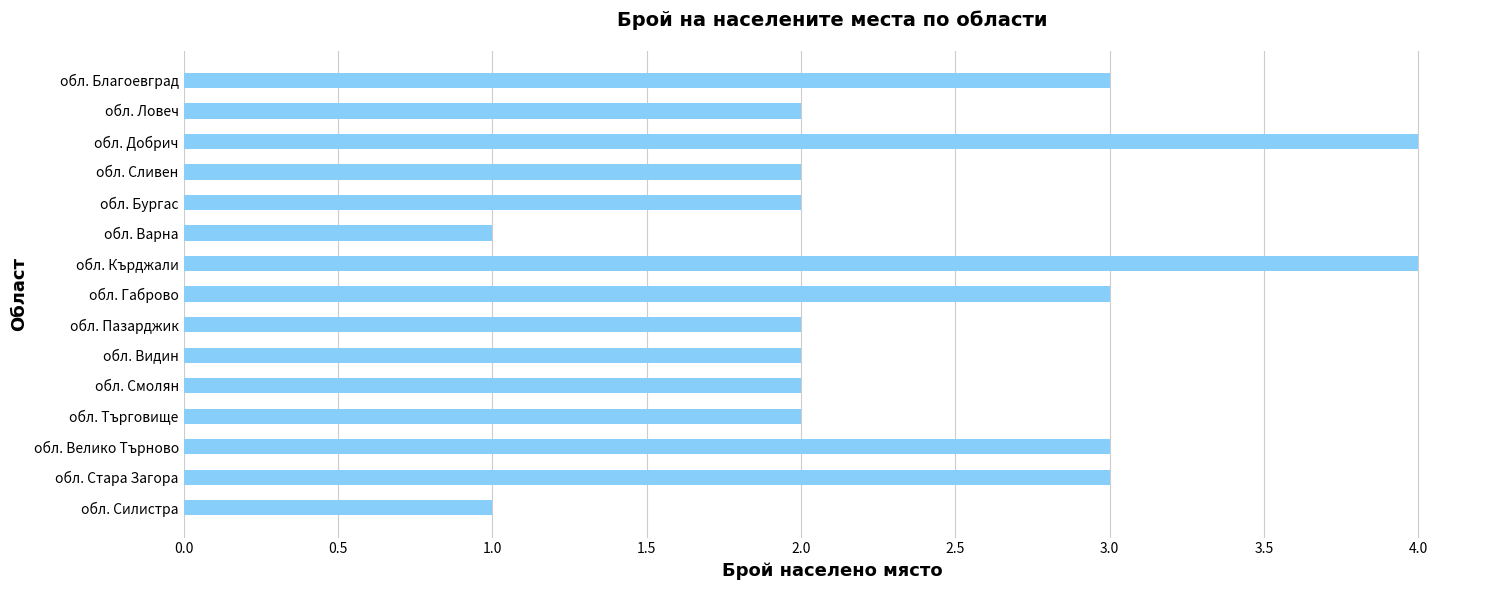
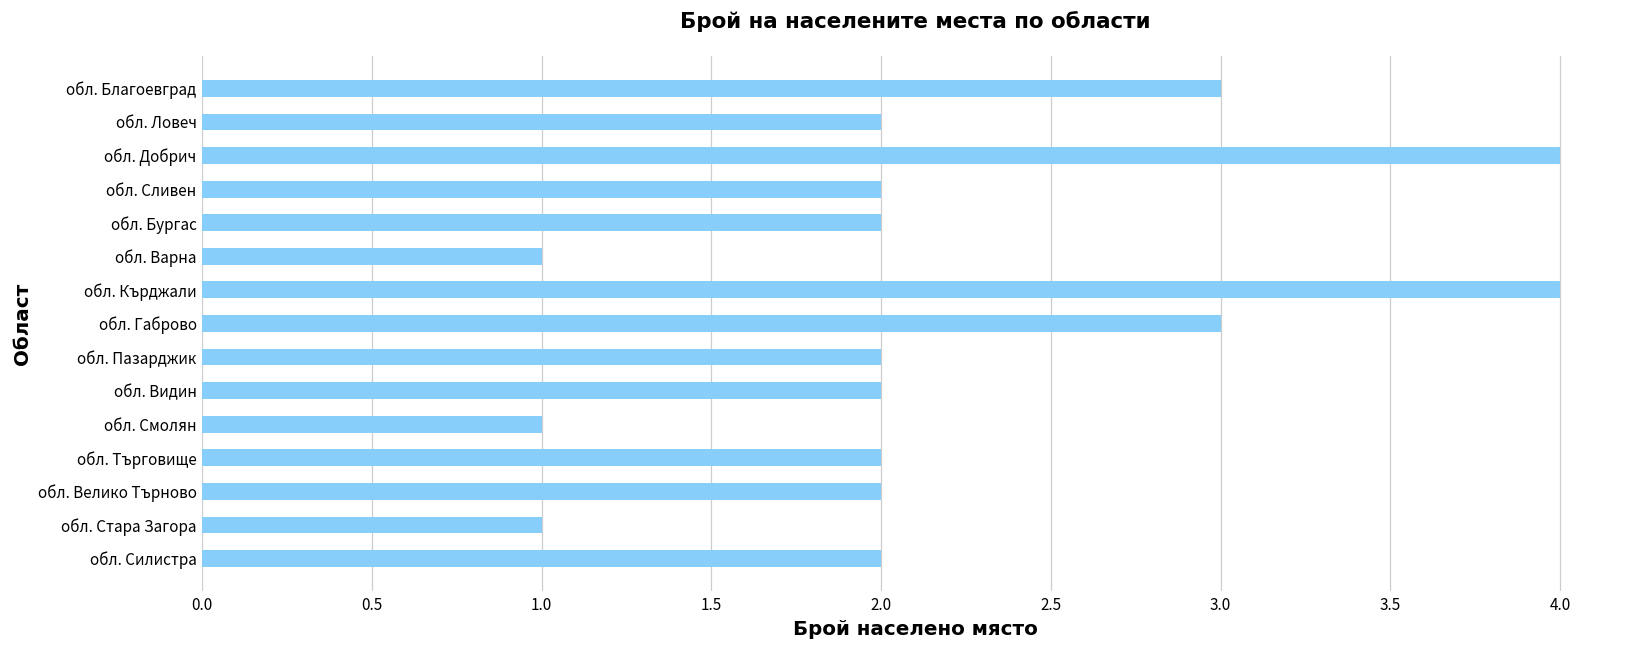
обл. Смолян: 2 -> 1
обл. Велико Търново: 3 -> 2
обл. Стара Загора: 3 -> 1
обл. Силистра: 1 -> 2
